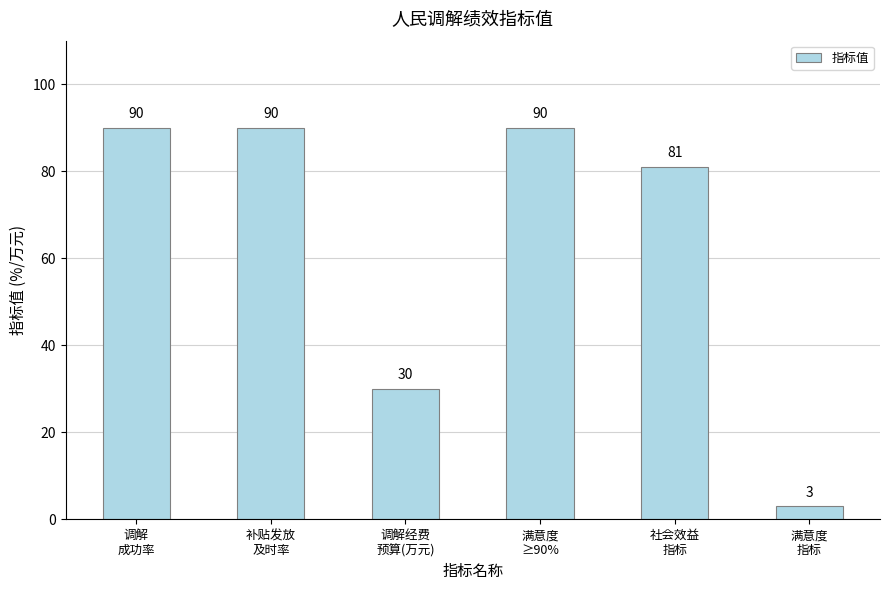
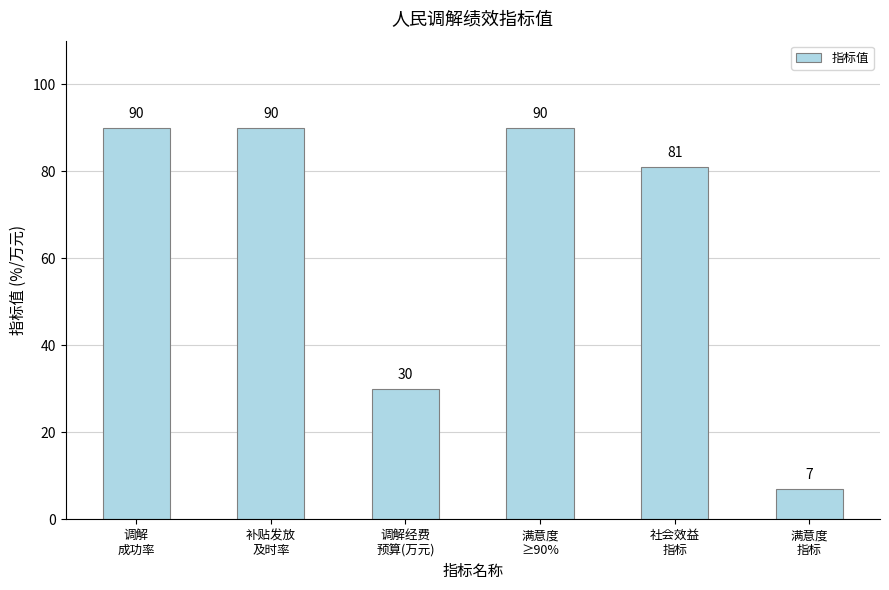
满意度 指标: 3 -> 7
